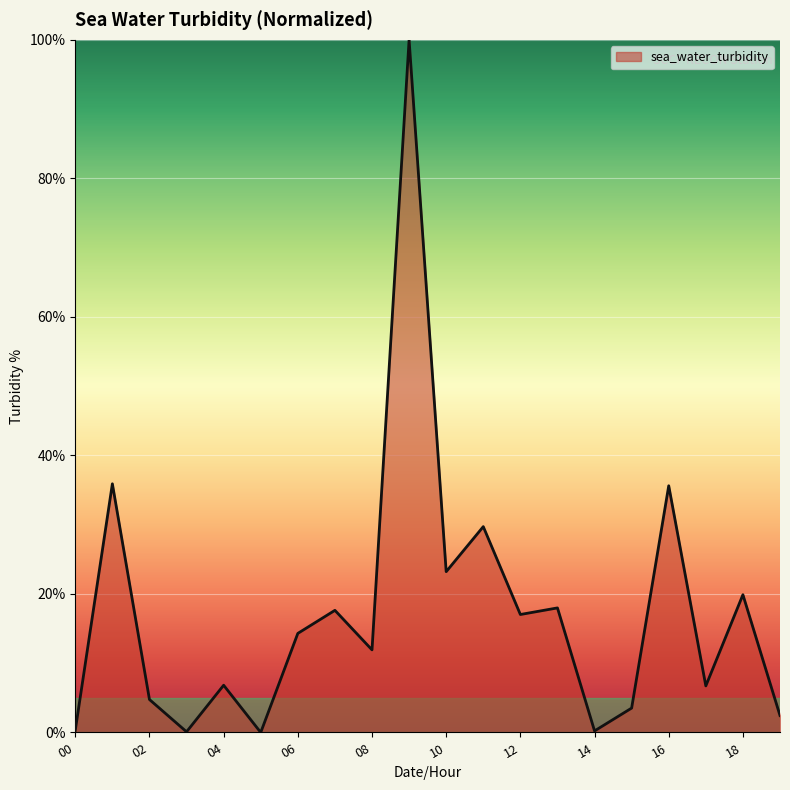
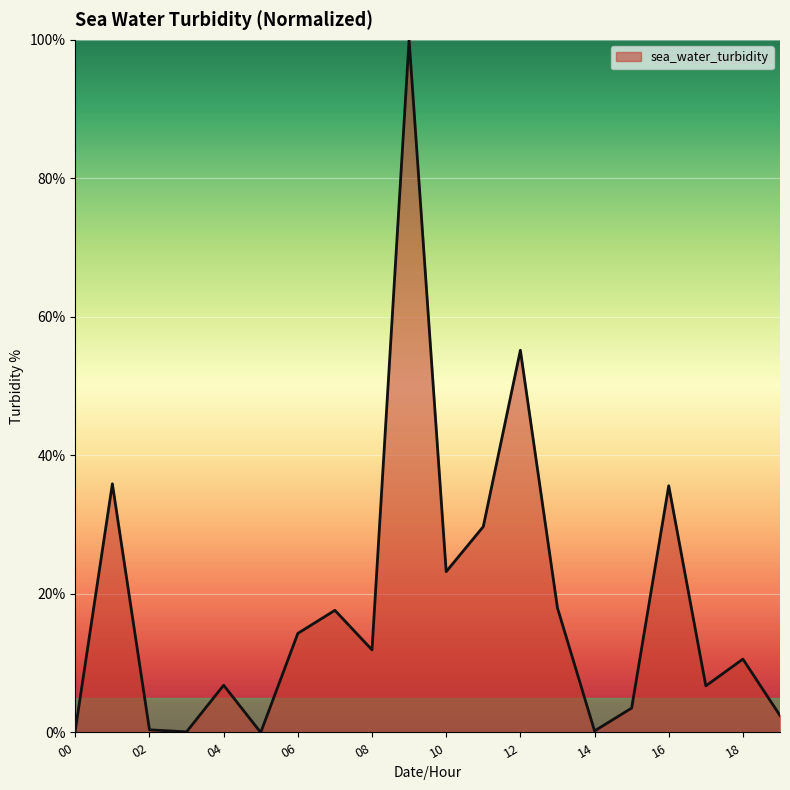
02: 5% -> 0%
12: 17% -> 55%
18: 20% -> 11%
